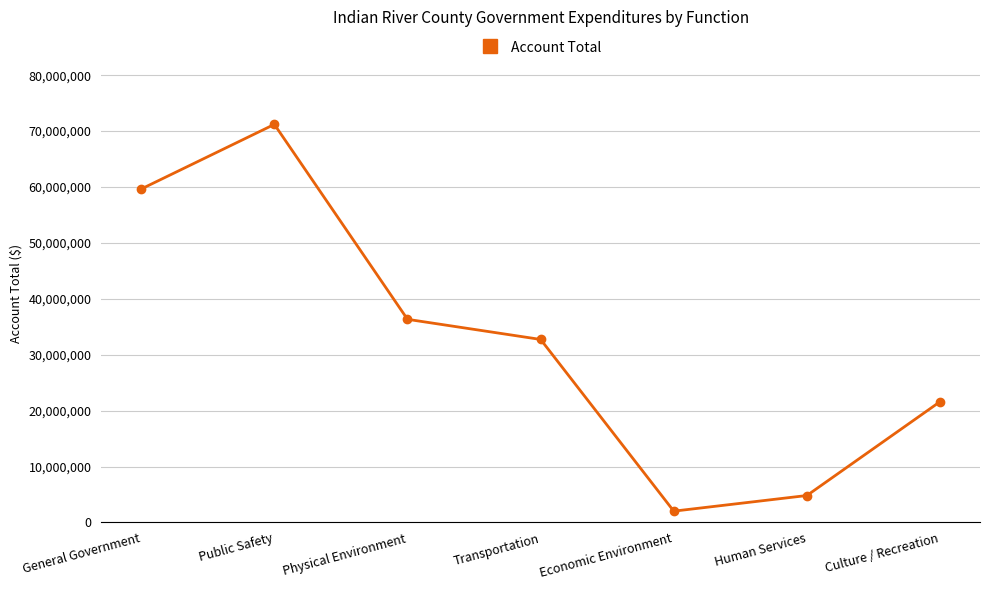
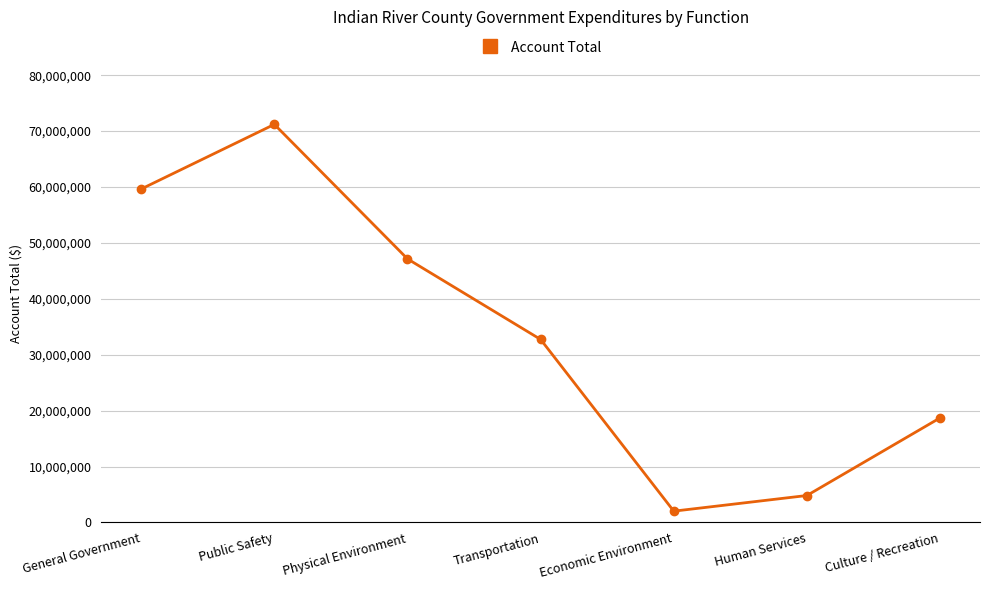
Physical Environment: 36,000,000 -> 47,000,000
Culture / Recreation: 22,000,000 -> 19,000,000
